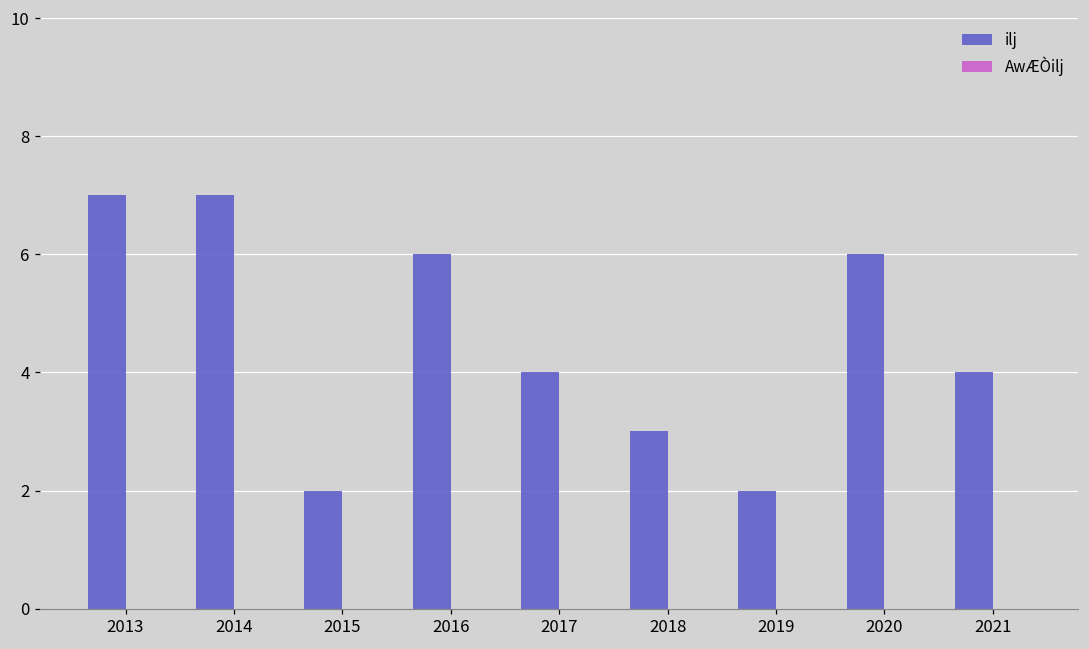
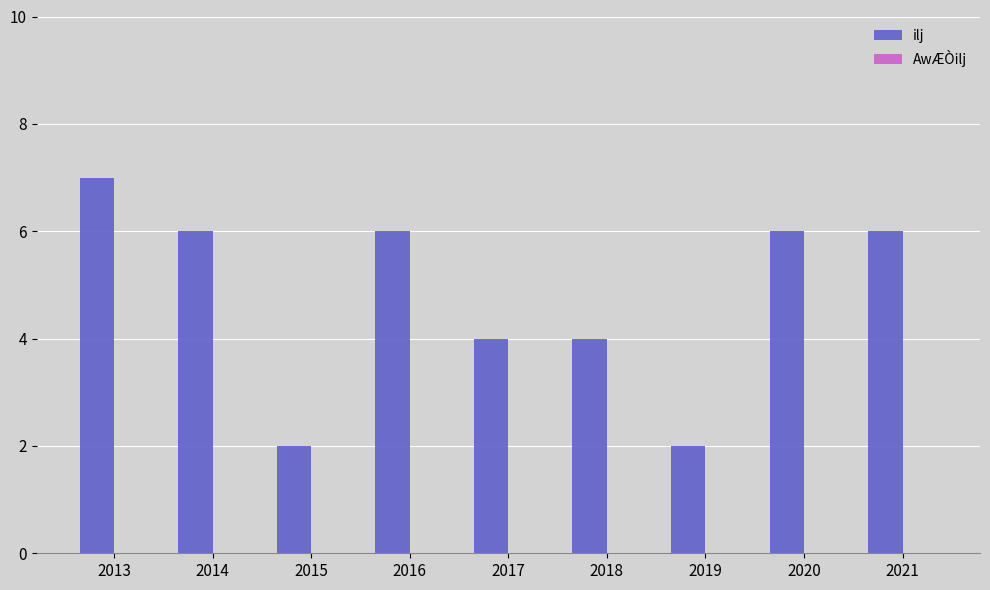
ilj, 2014: 7 -> 6
ilj, 2018: 3 -> 4
ilj, 2021: 4 -> 6
